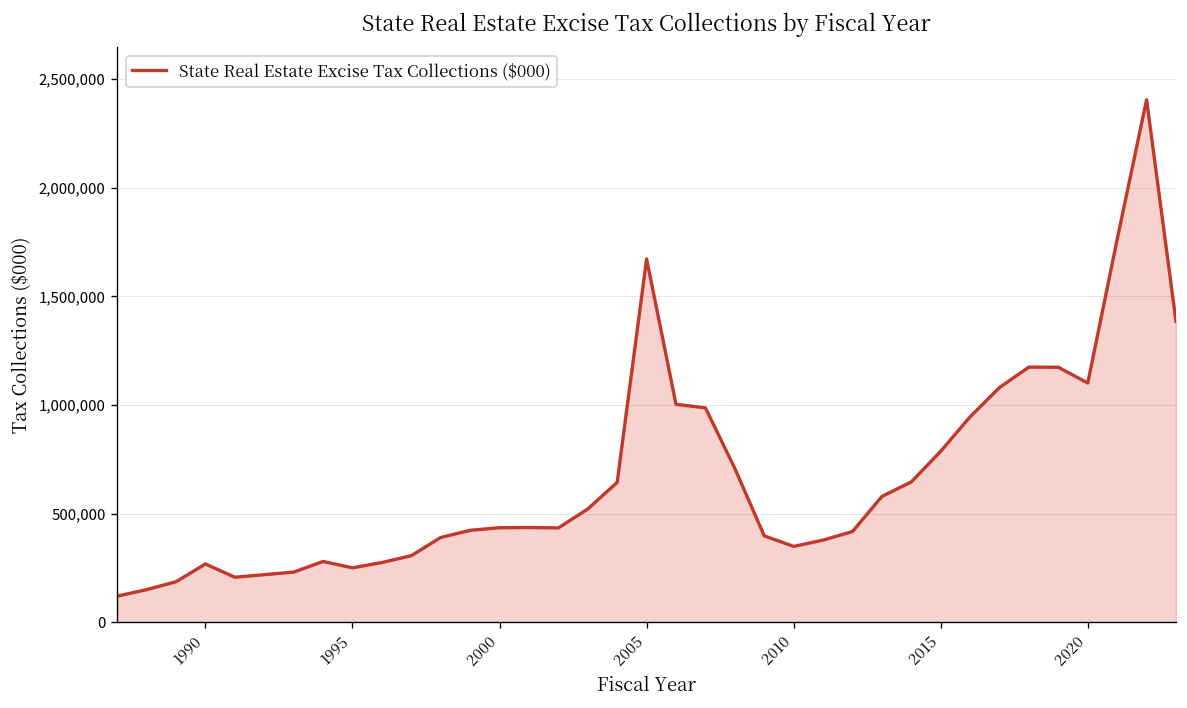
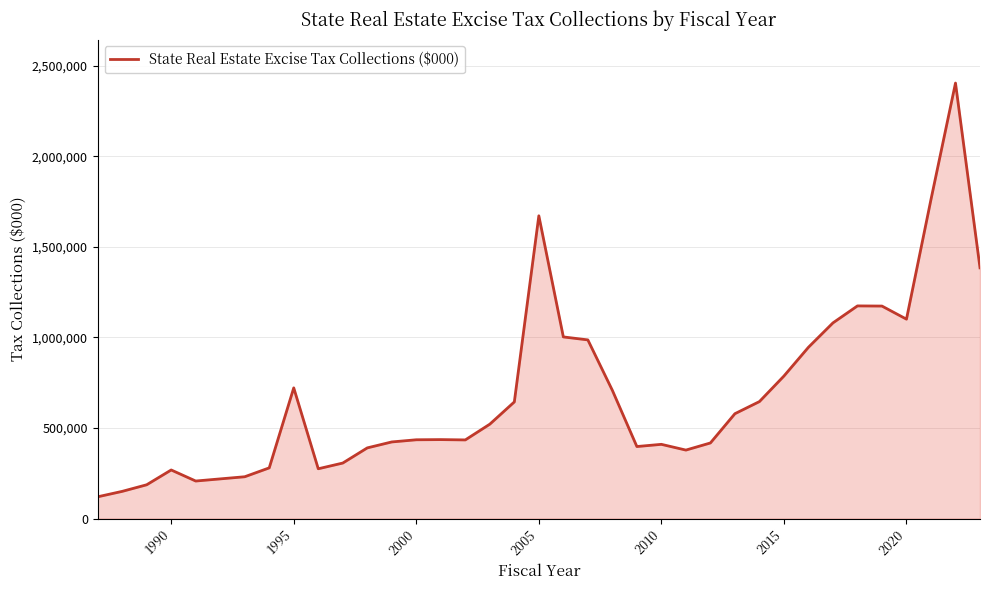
1995: 250,000 -> 720,000
2010: 350,000 -> 410,000
